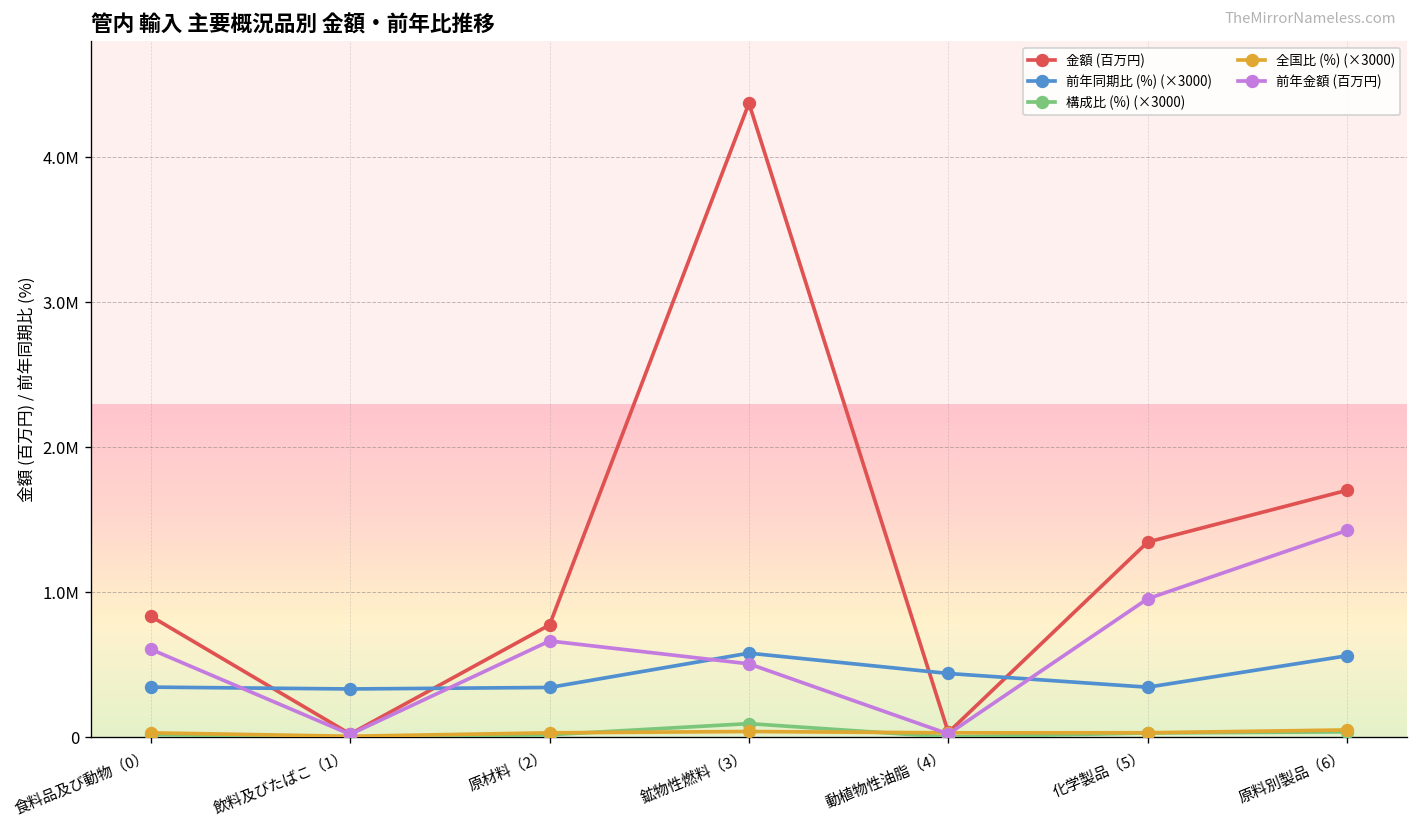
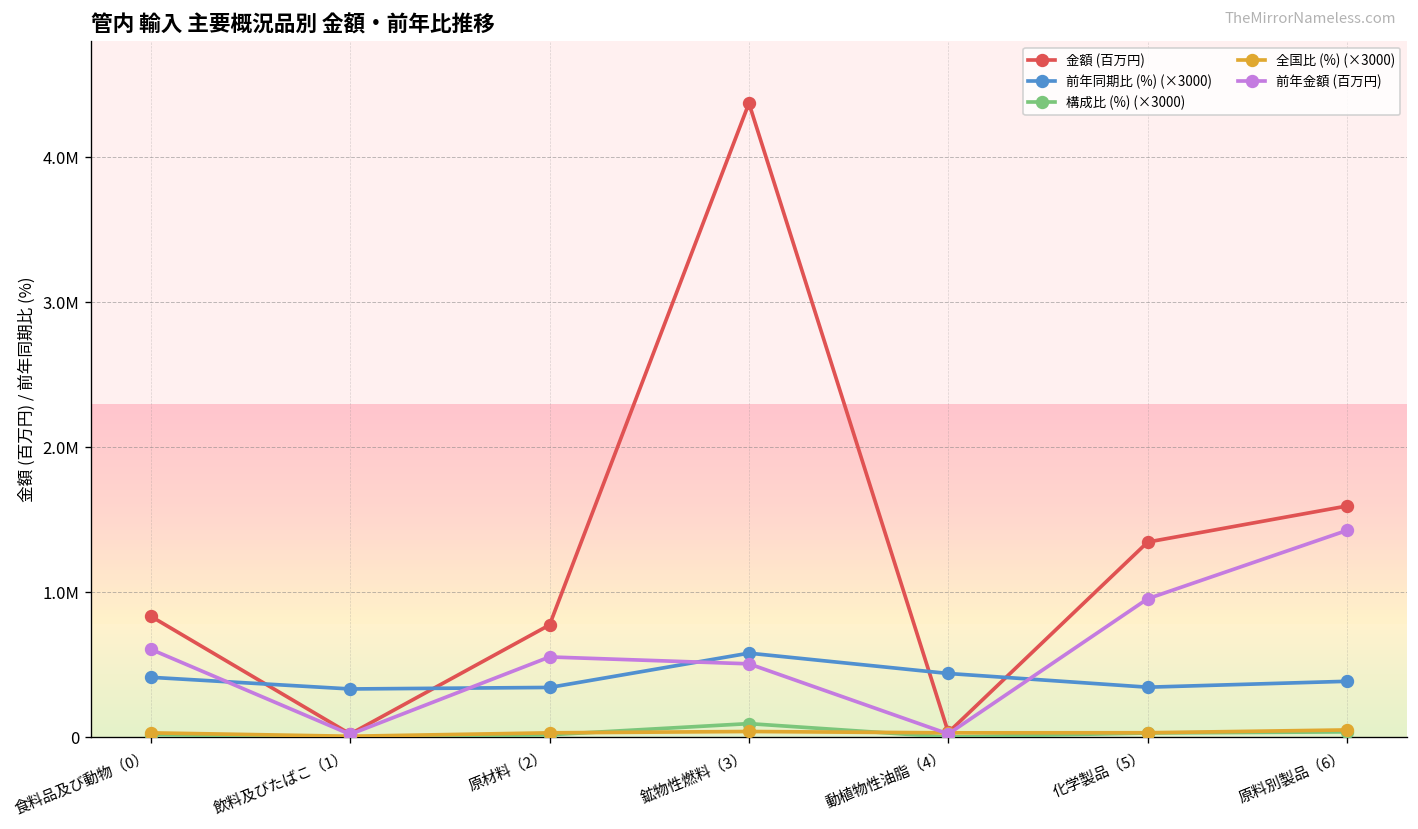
前年同期比 (%) (×3000), 食料品及び動物（0）: 350000 -> 410000
前年金額 (百万円), 原材料（2）: 660000 -> 550000
金額 (百万円), 原料別製品（6）: 1700000 -> 1590000
前年同期比 (%) (×3000), 原料別製品（6）: 560000 -> 390000
